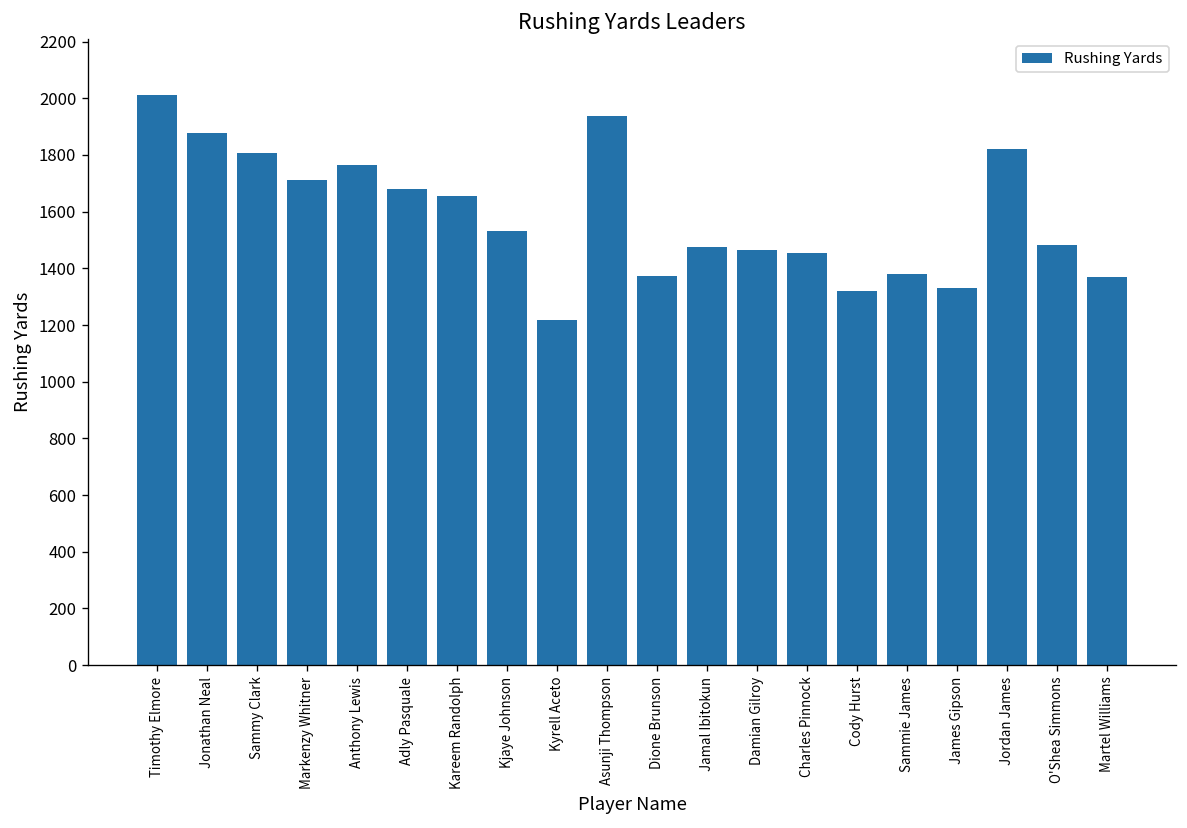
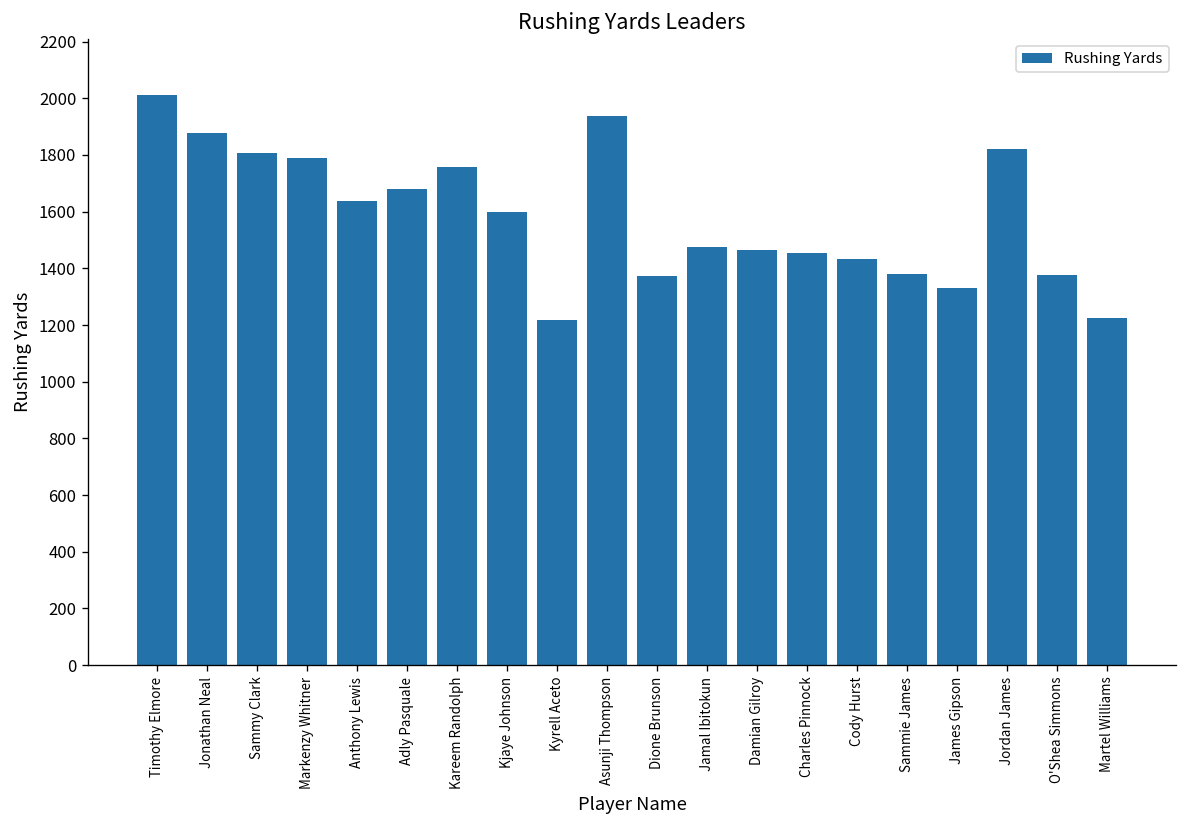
Markenzy Whitner: 1710 -> 1790
Anthony Lewis: 1760 -> 1640
Kareem Randolph: 1660 -> 1760
Kjaye Johnson: 1530 -> 1600
Cody Hurst: 1320 -> 1430
O'Shea Simmons: 1480 -> 1380
Martel Williams: 1370 -> 1220
